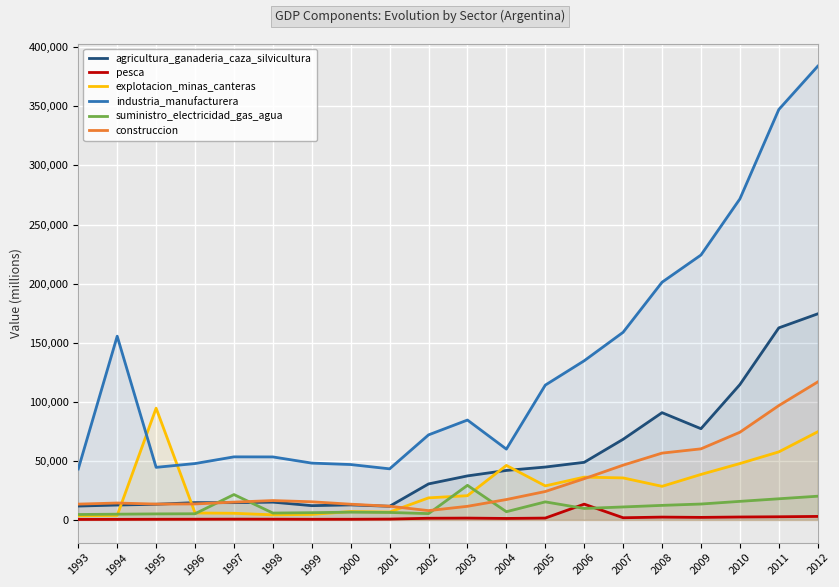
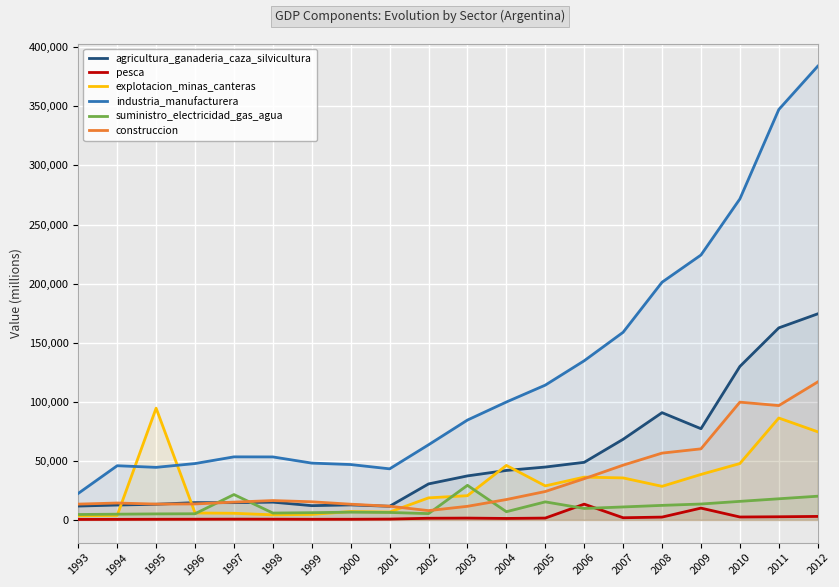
industria_manufacturera, 1993: 43,000 -> 22,000
industria_manufacturera, 1994: 155,000 -> 46,000
industria_manufacturera, 2002: 72,000 -> 64,000
industria_manufacturera, 2004: 60,000 -> 100,000
pesca, 2009: 2,000 -> 10,000
agricultura_ganaderia_caza_silvicultura, 2010: 115,000 -> 130,000
construccion, 2010: 74,000 -> 100,000
explotacion_minas_canteras, 2011: 58,000 -> 86,000
